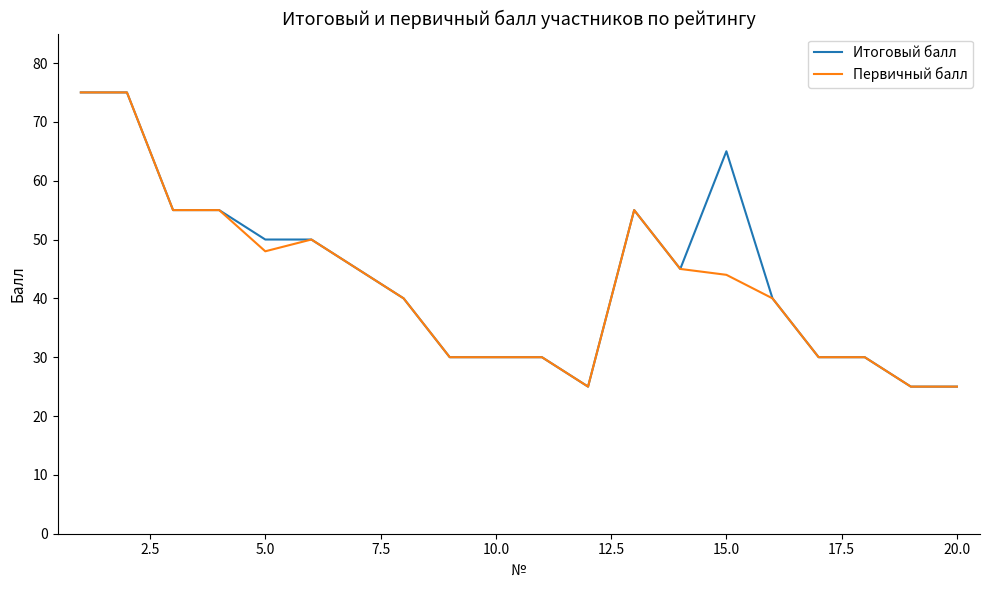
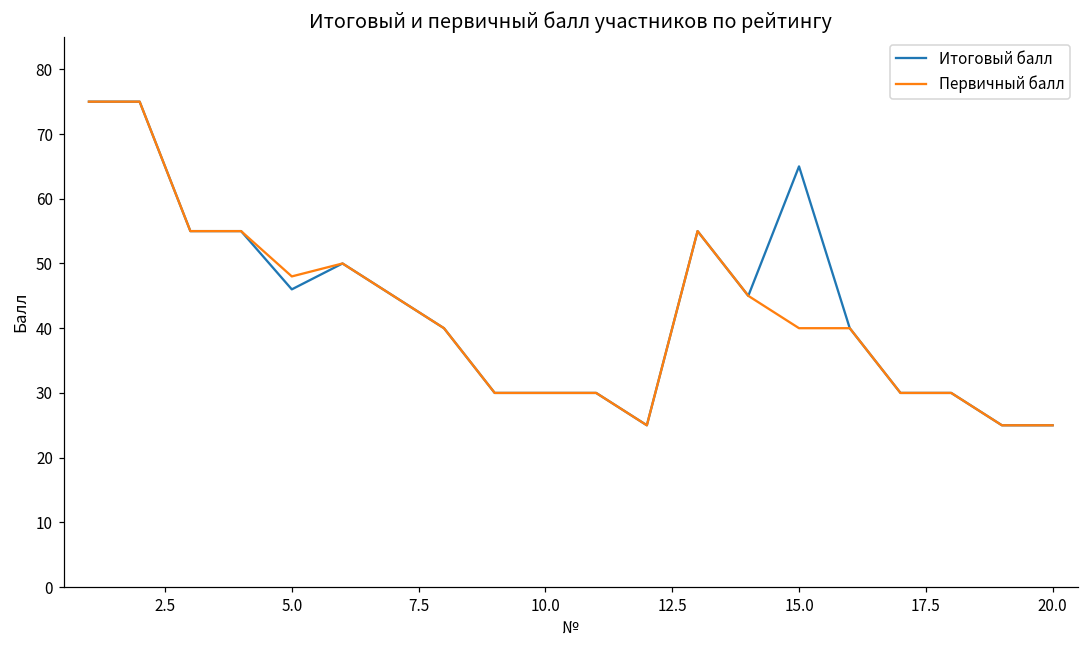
Итоговый балл, 5.0: 50 -> 46
Первичный балл, 15.0: 44 -> 40
